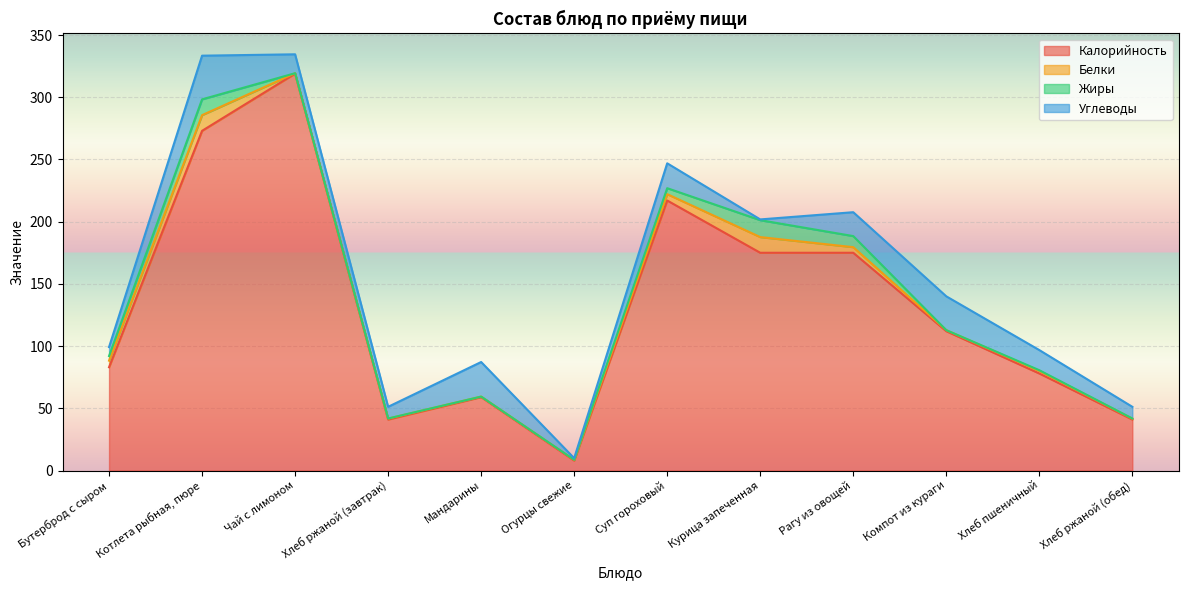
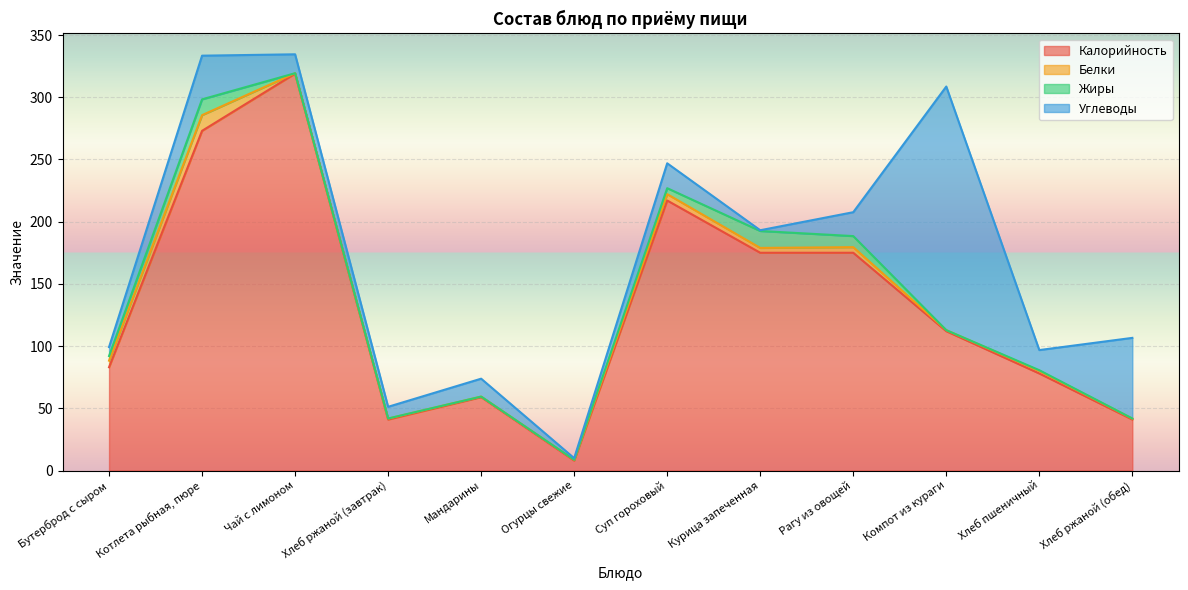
Углеводы, Мандарины: 28 -> 14
Белки, Курица запеченная: 13 -> 4
Углеводы, Компот из кураги: 27 -> 196
Углеводы, Хлеб ржаной (обед): 9 -> 65
